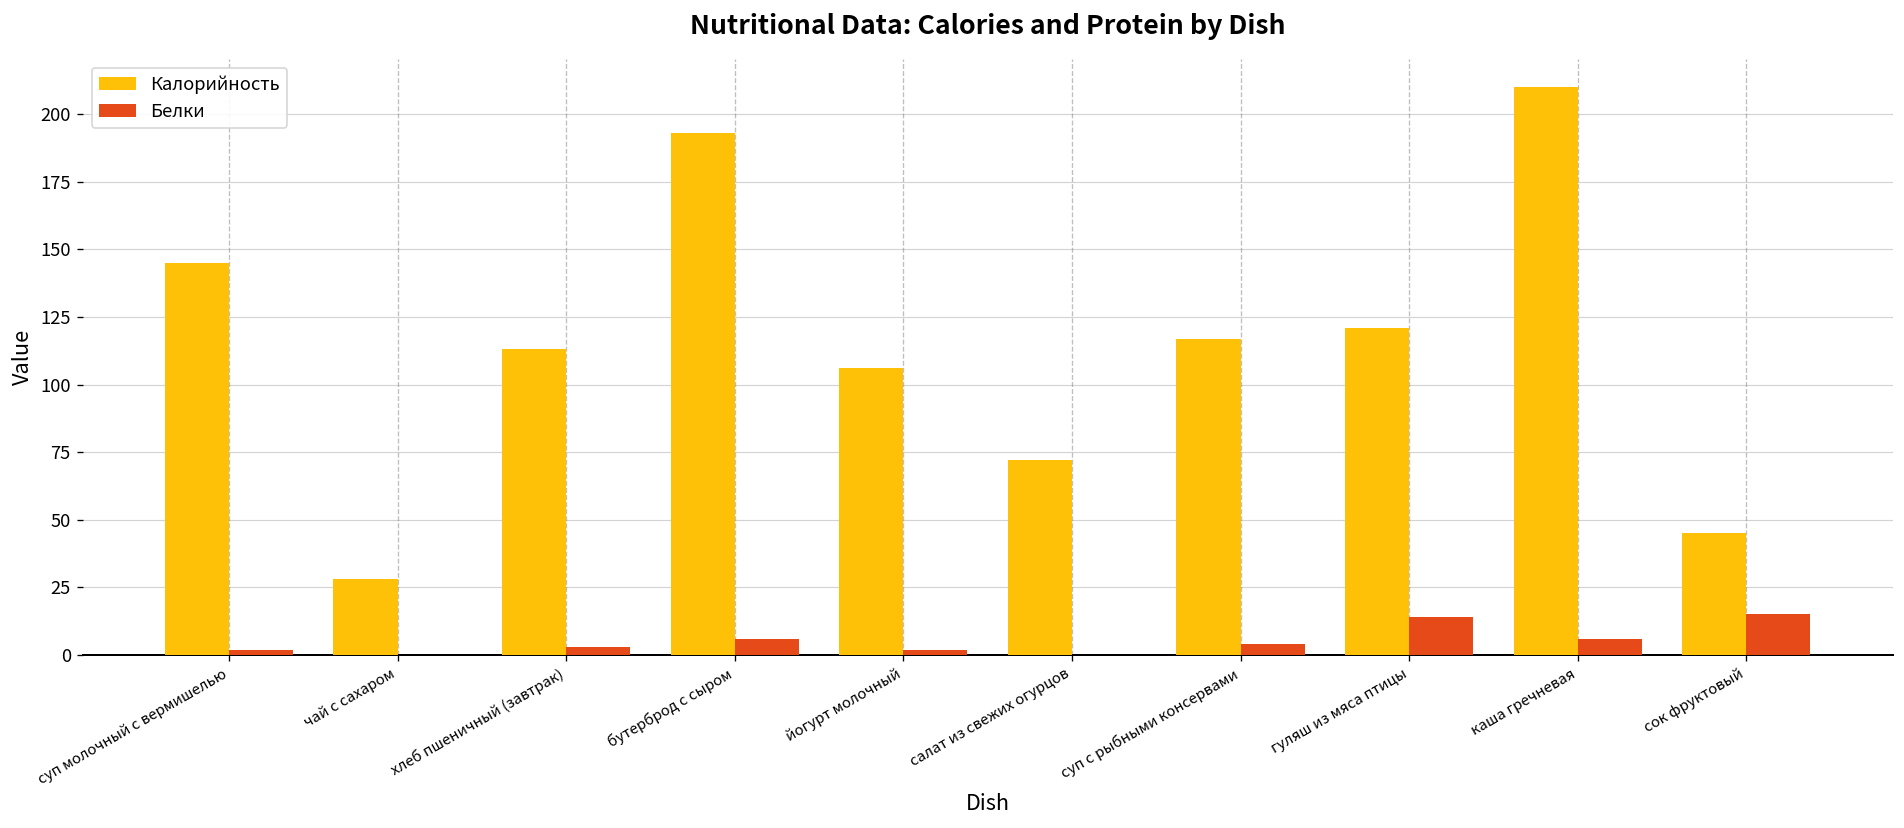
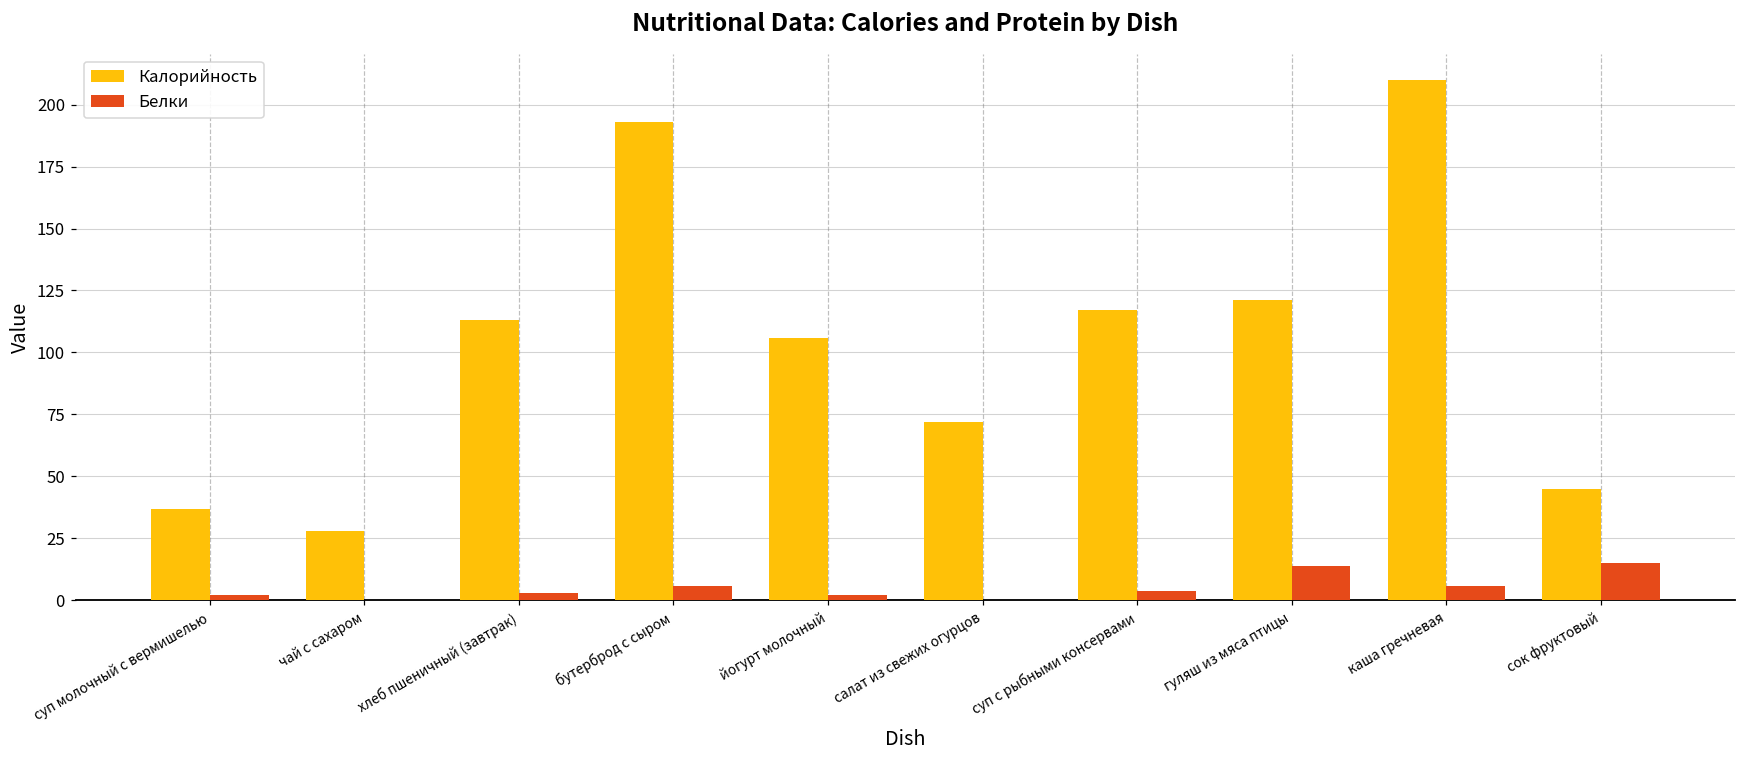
Калорийность, суп молочный с вермишелью: 145 -> 37
